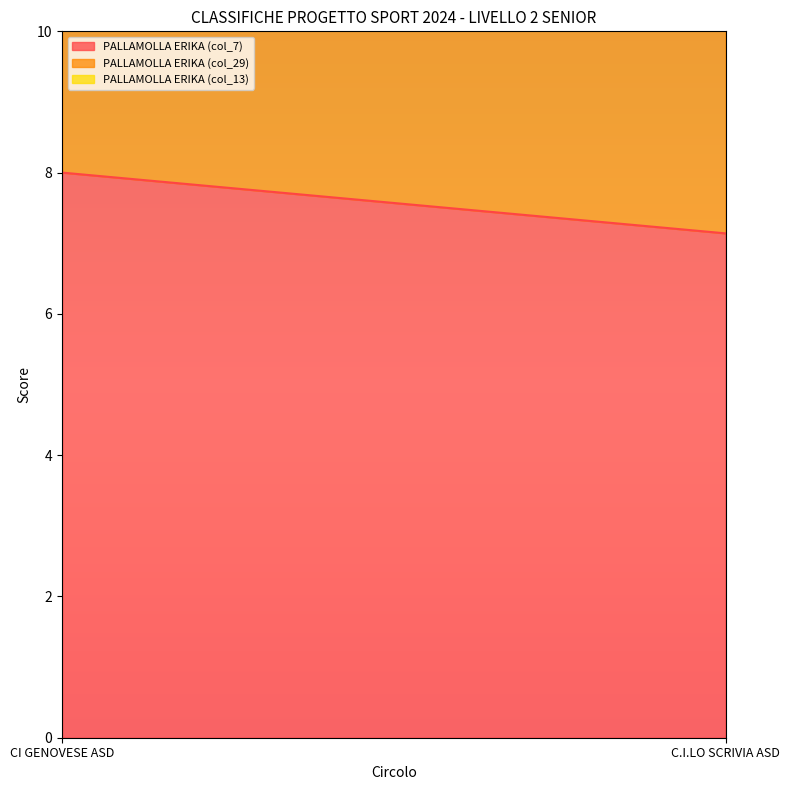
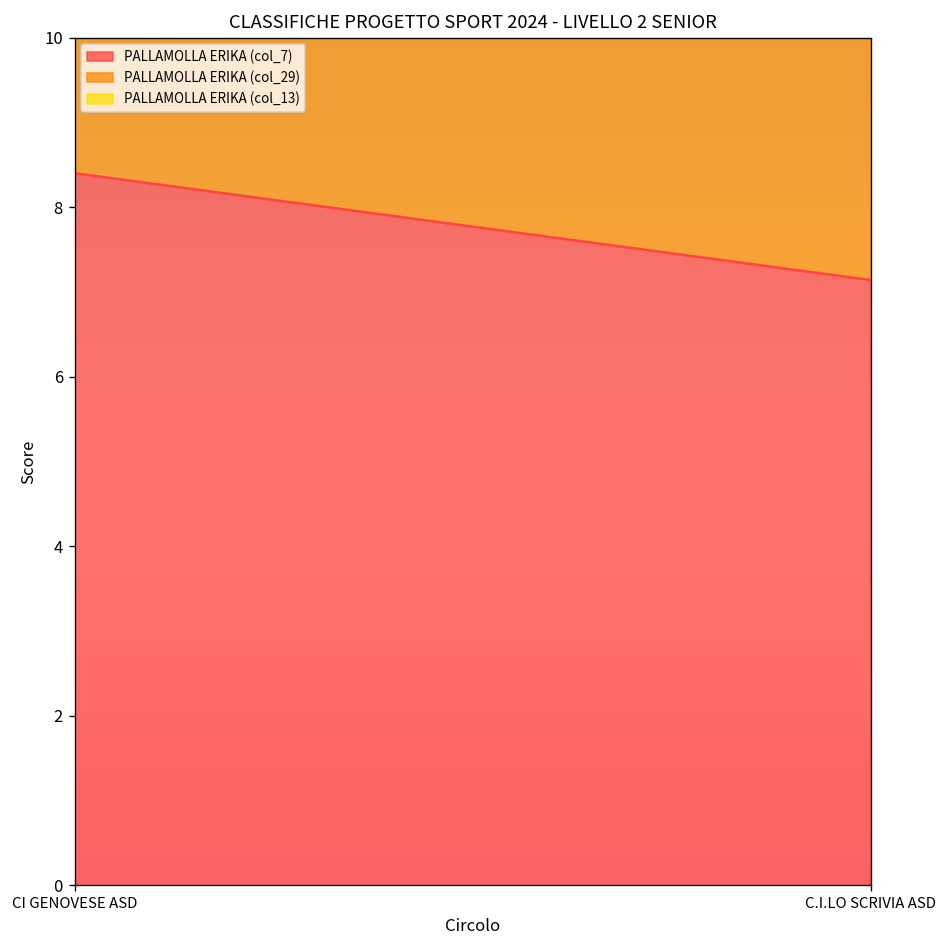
PALLAMOLLA ERIKA (col_7), CI GENOVESE ASD: 8.0 -> 8.4
